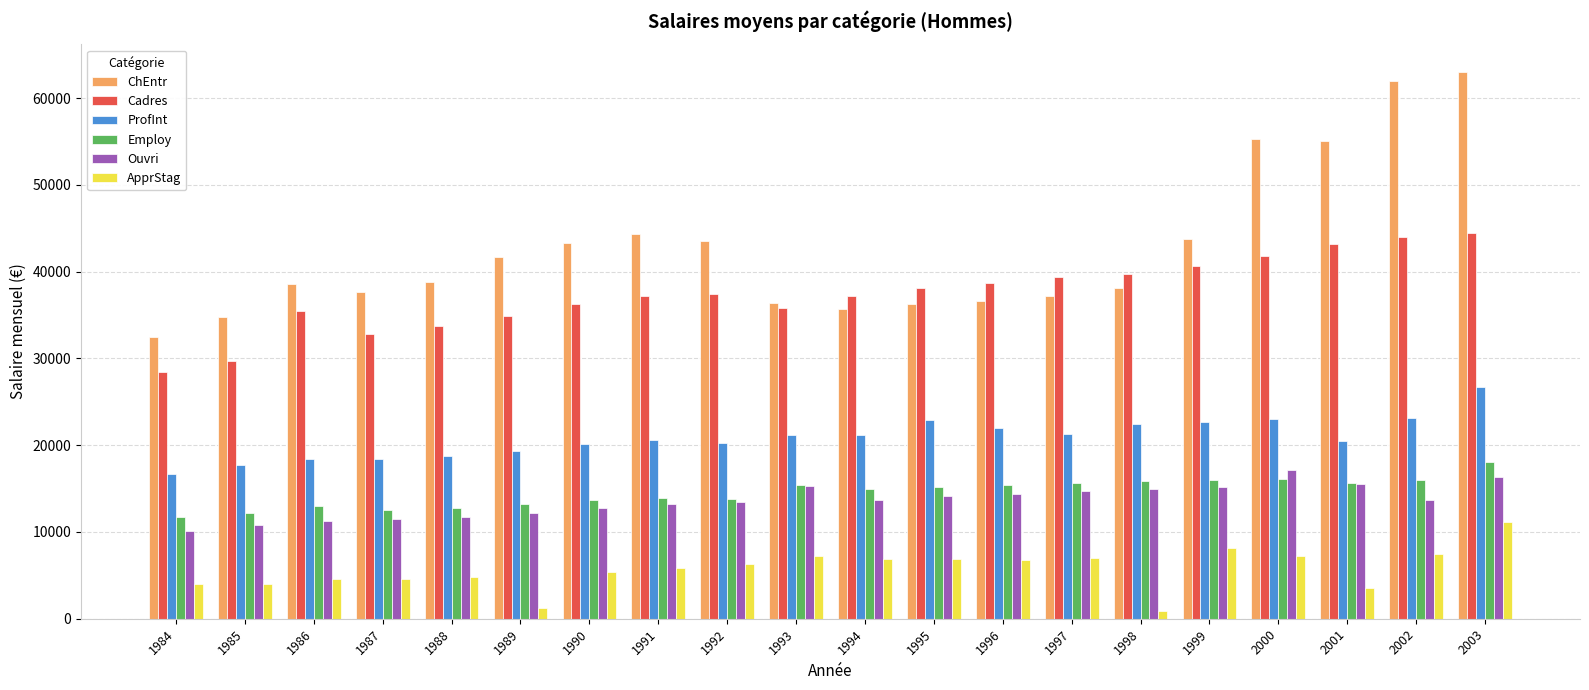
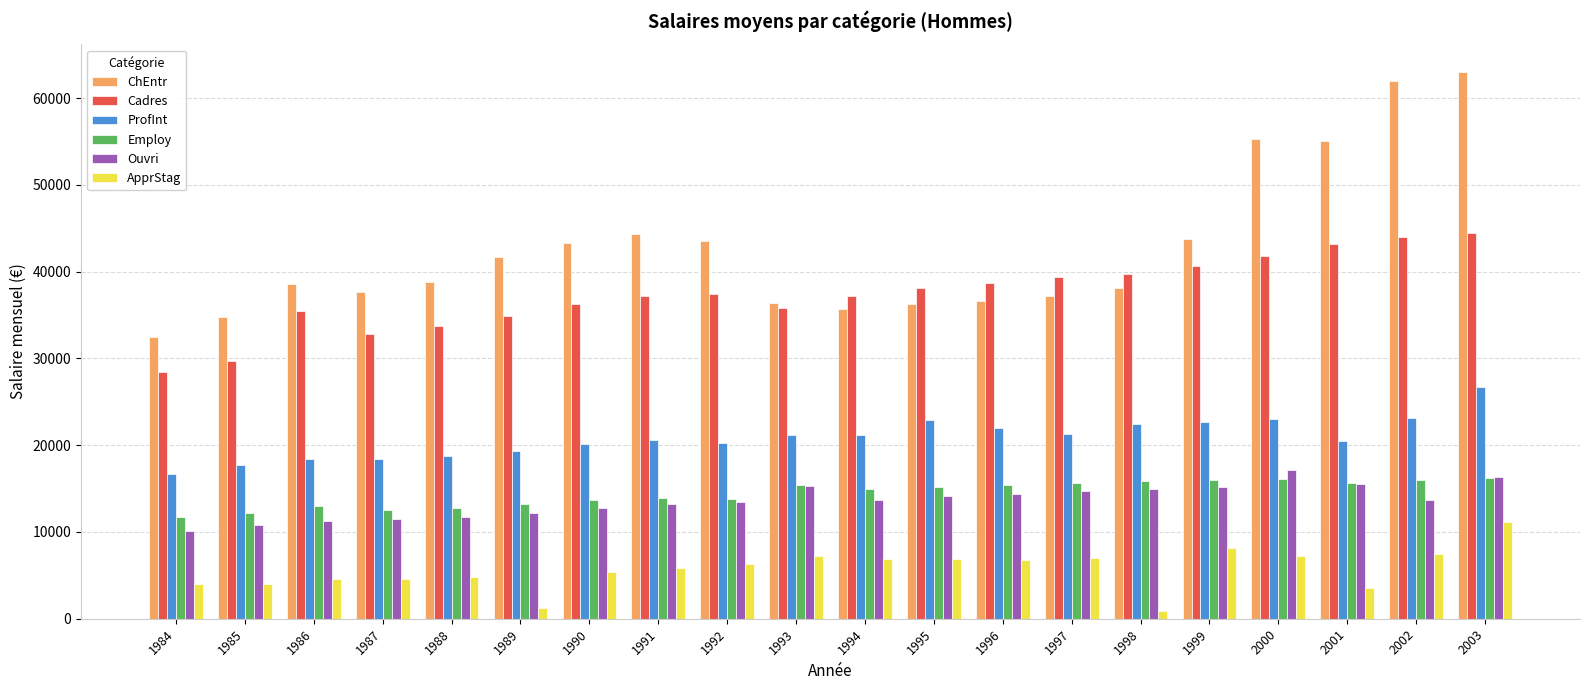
Employ, 2003: 18000 -> 16000
